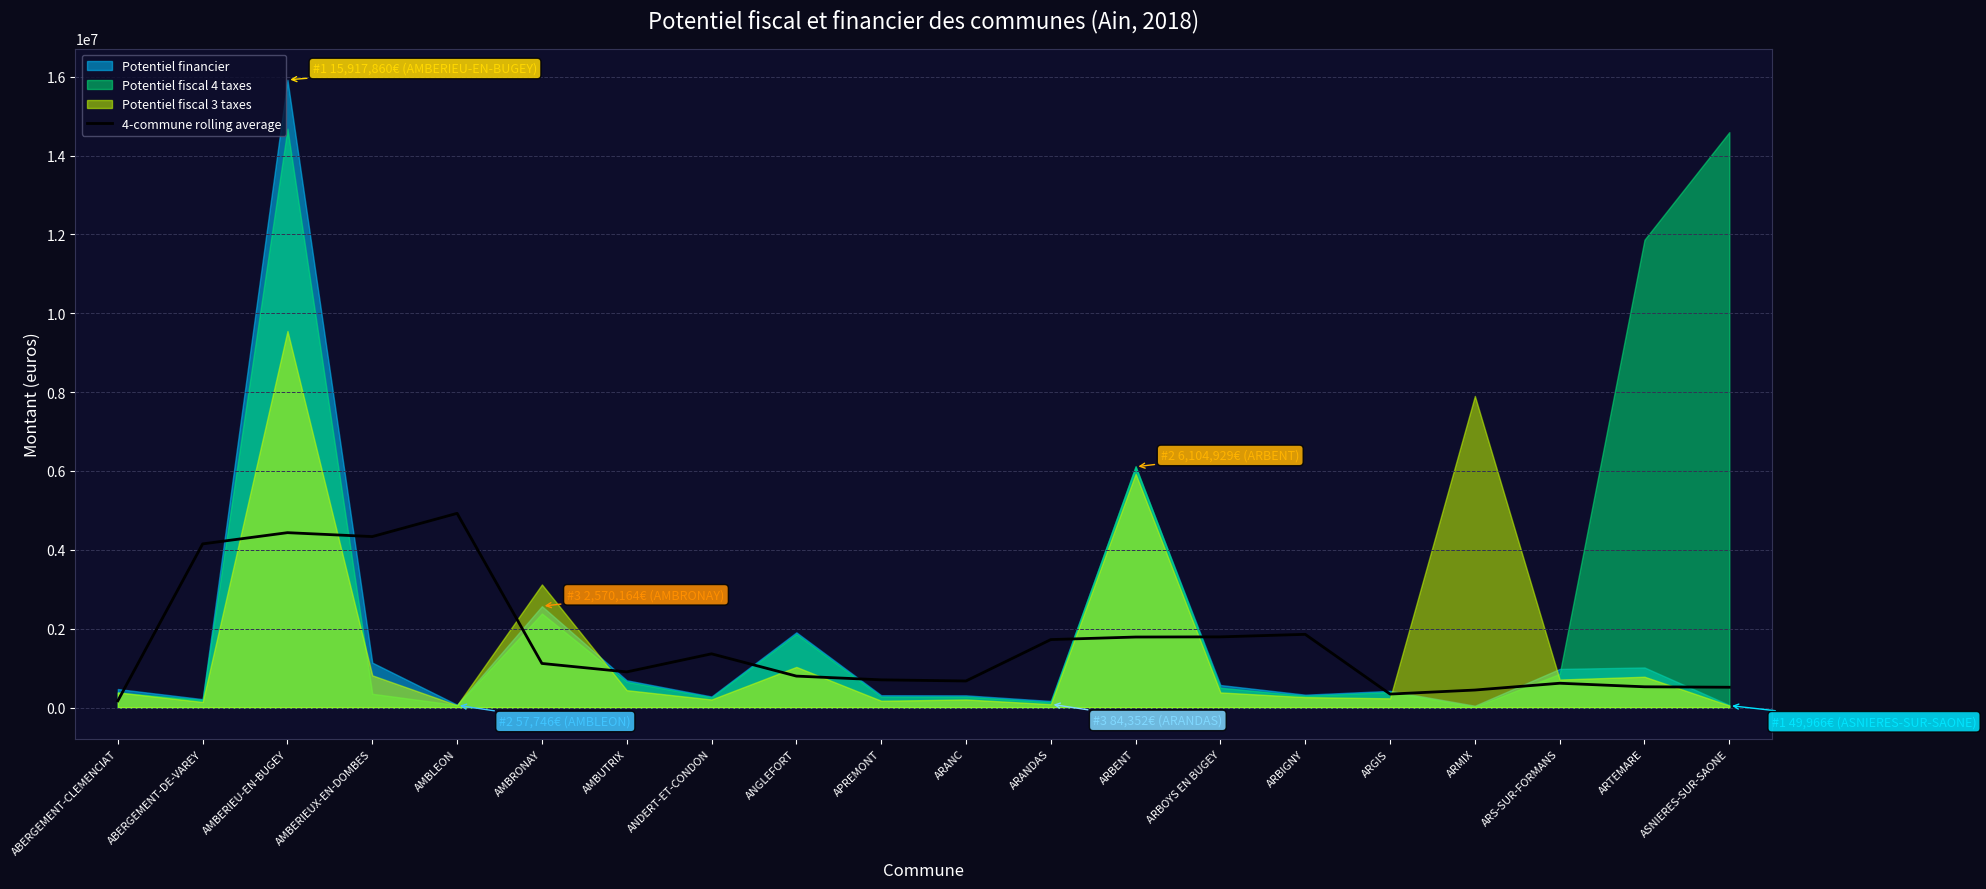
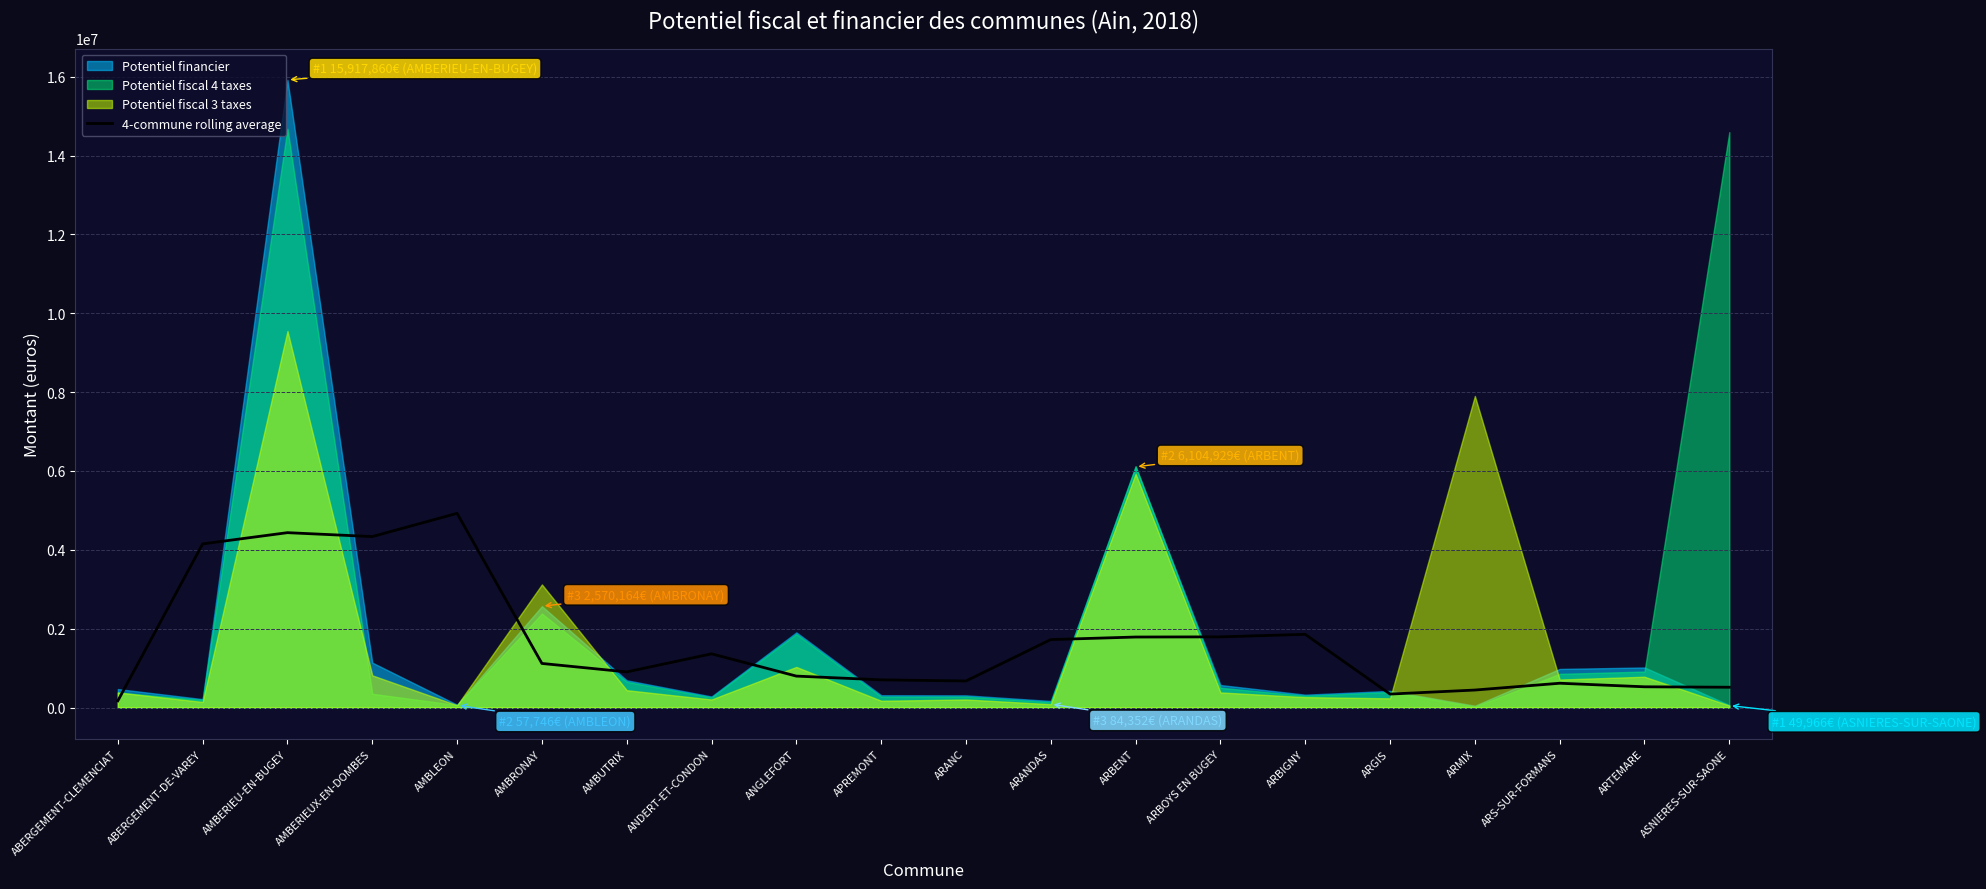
Potentiel fiscal 4 taxes, ARTEMARE: 11900000 -> 900000
